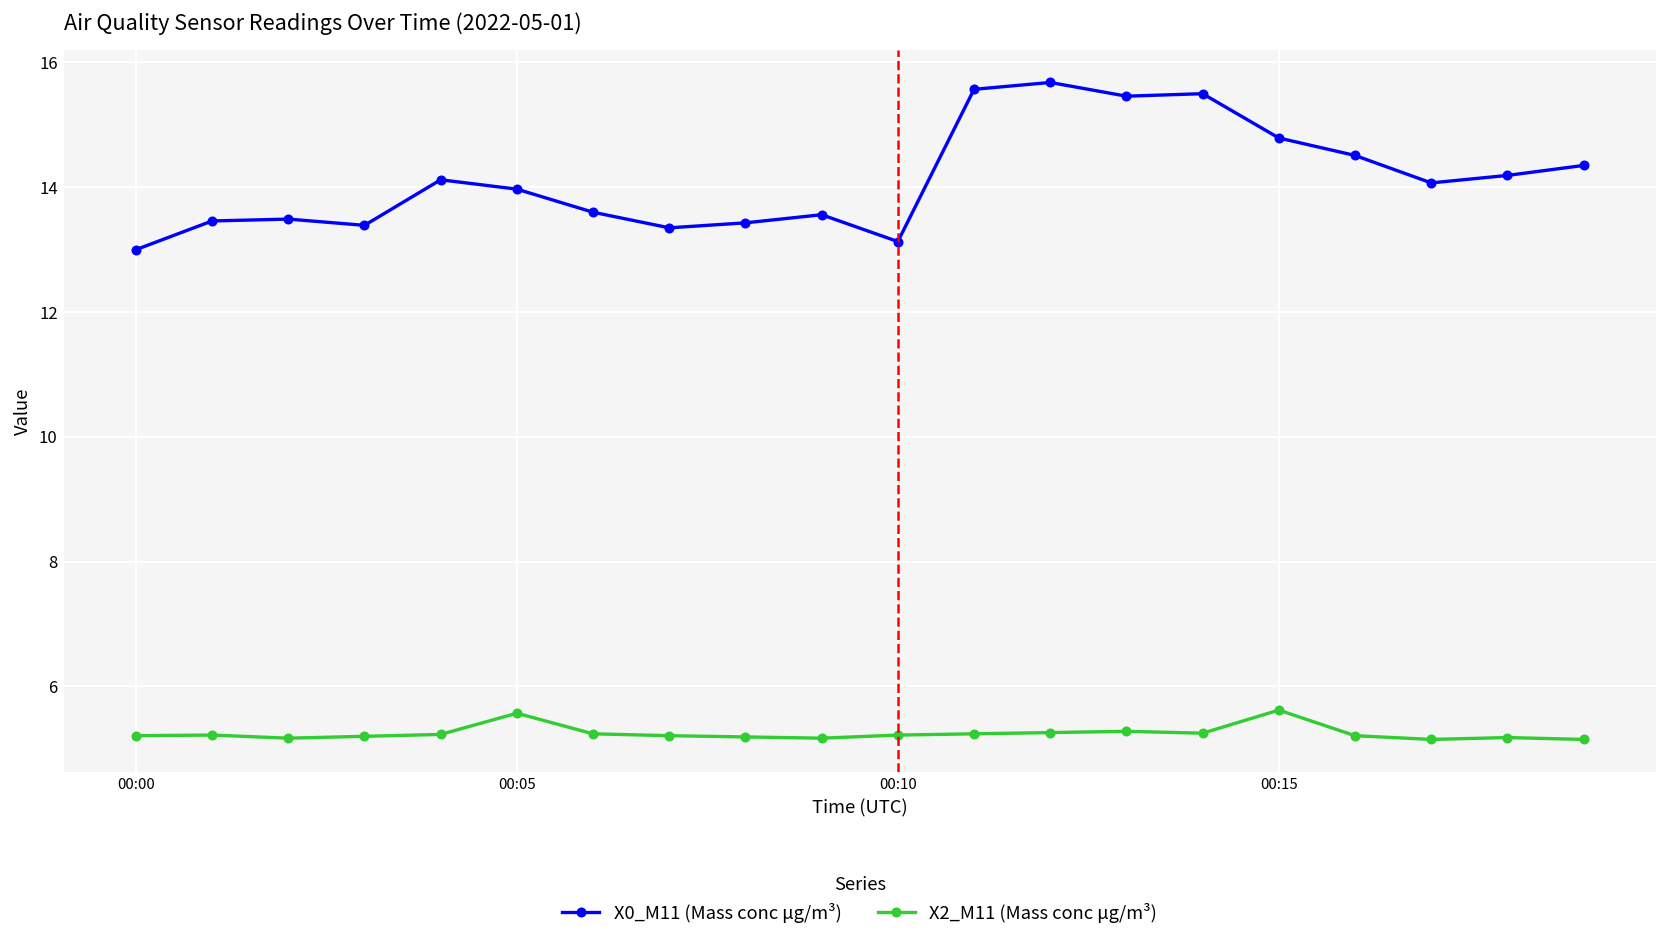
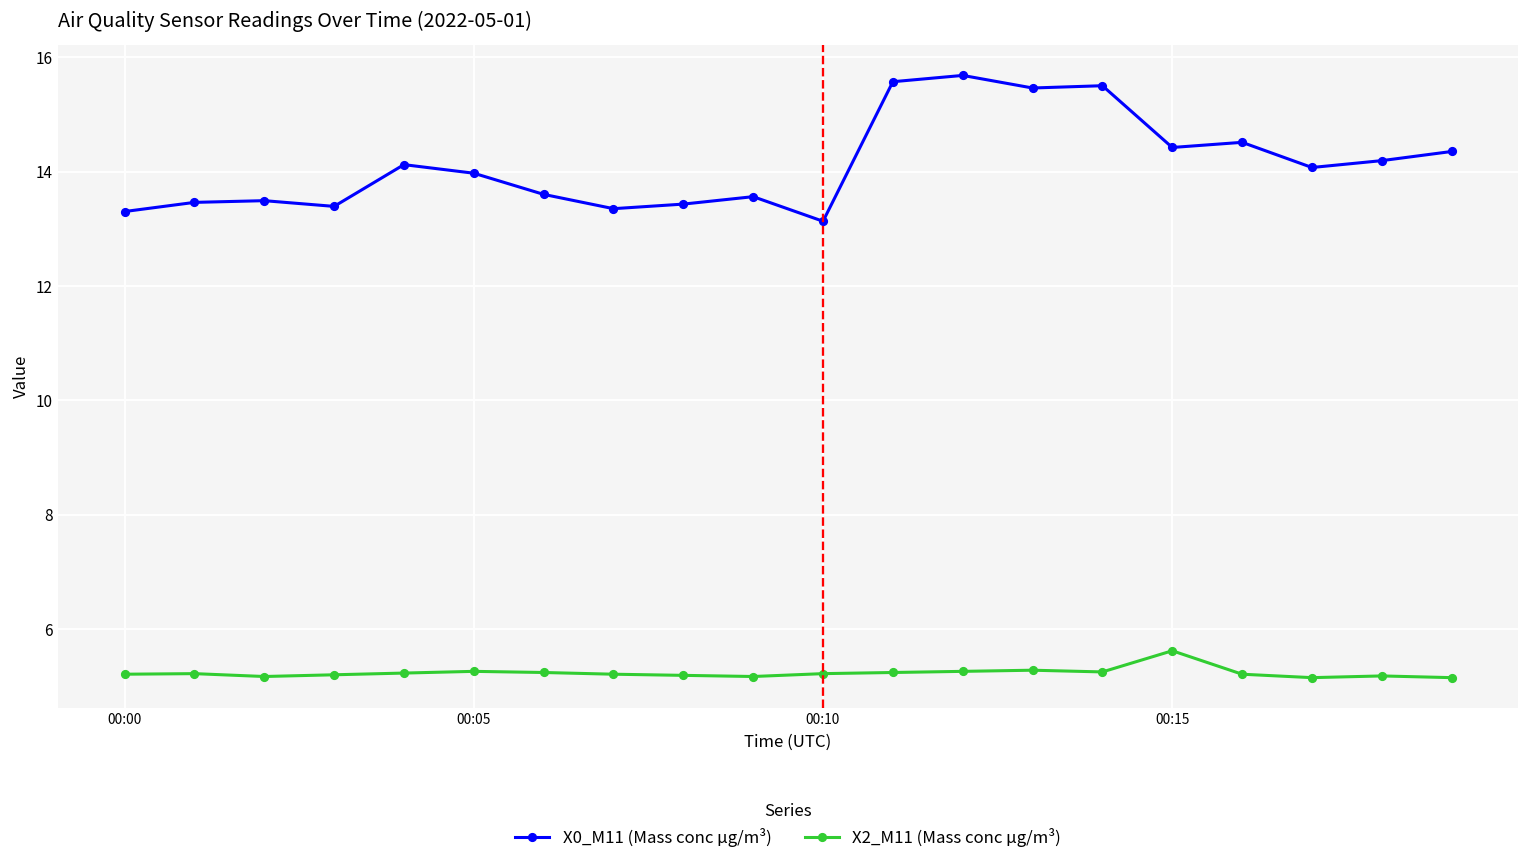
X0_M11 (Mass conc μg/m³), 00:00: 13.0 -> 13.3
X2_M11 (Mass conc μg/m³), 00:05: 5.6 -> 5.3
X0_M11 (Mass conc μg/m³), 00:15: 14.8 -> 14.4
